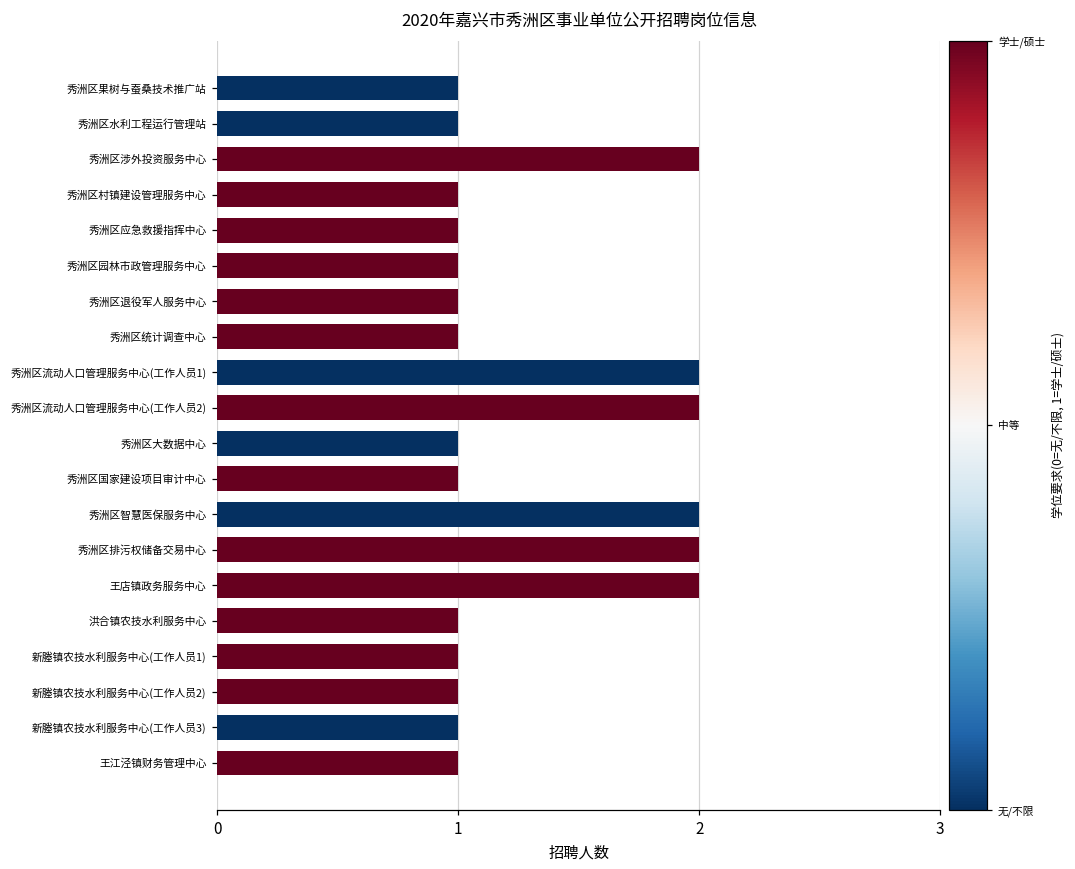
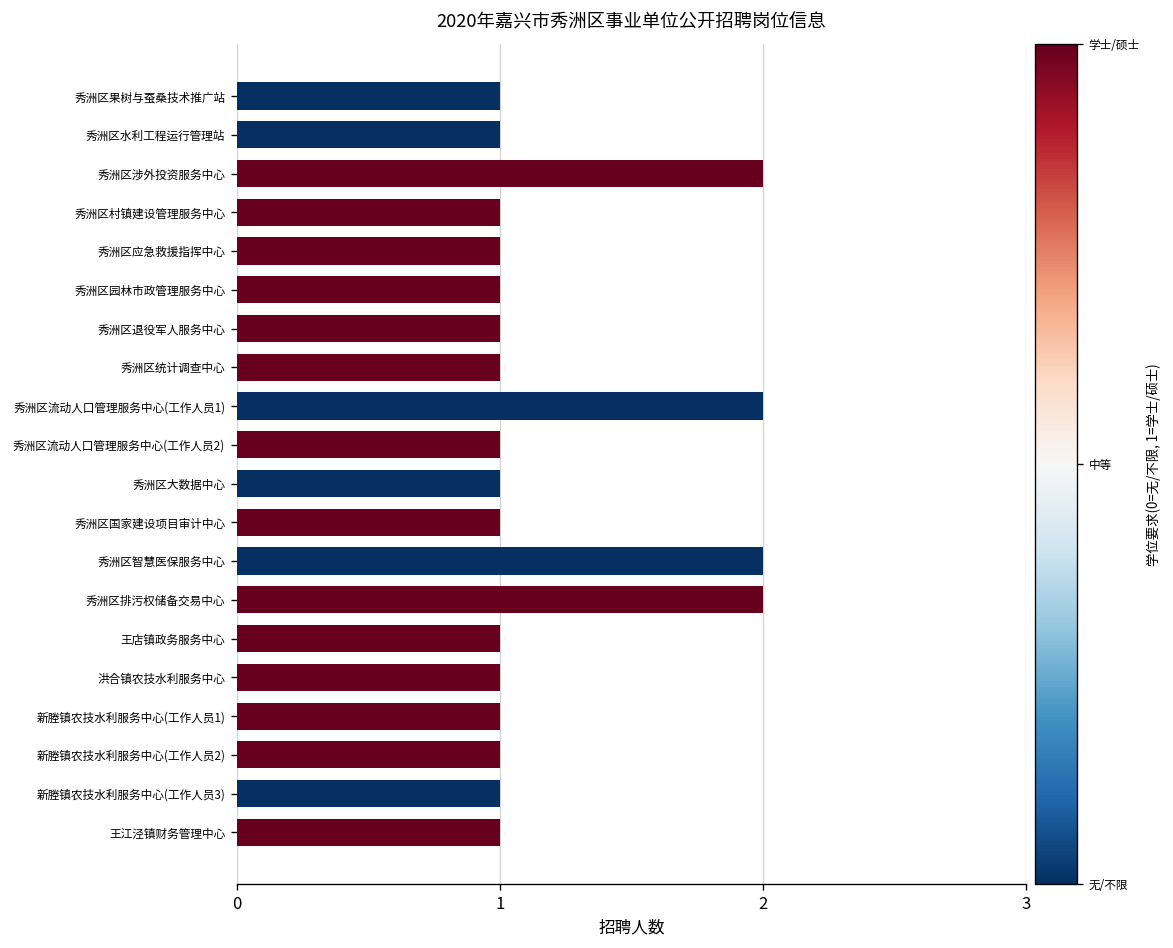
秀洲区流动人口管理服务中心(工作人员2): 2 -> 1
王店镇政务服务中心: 2 -> 1
